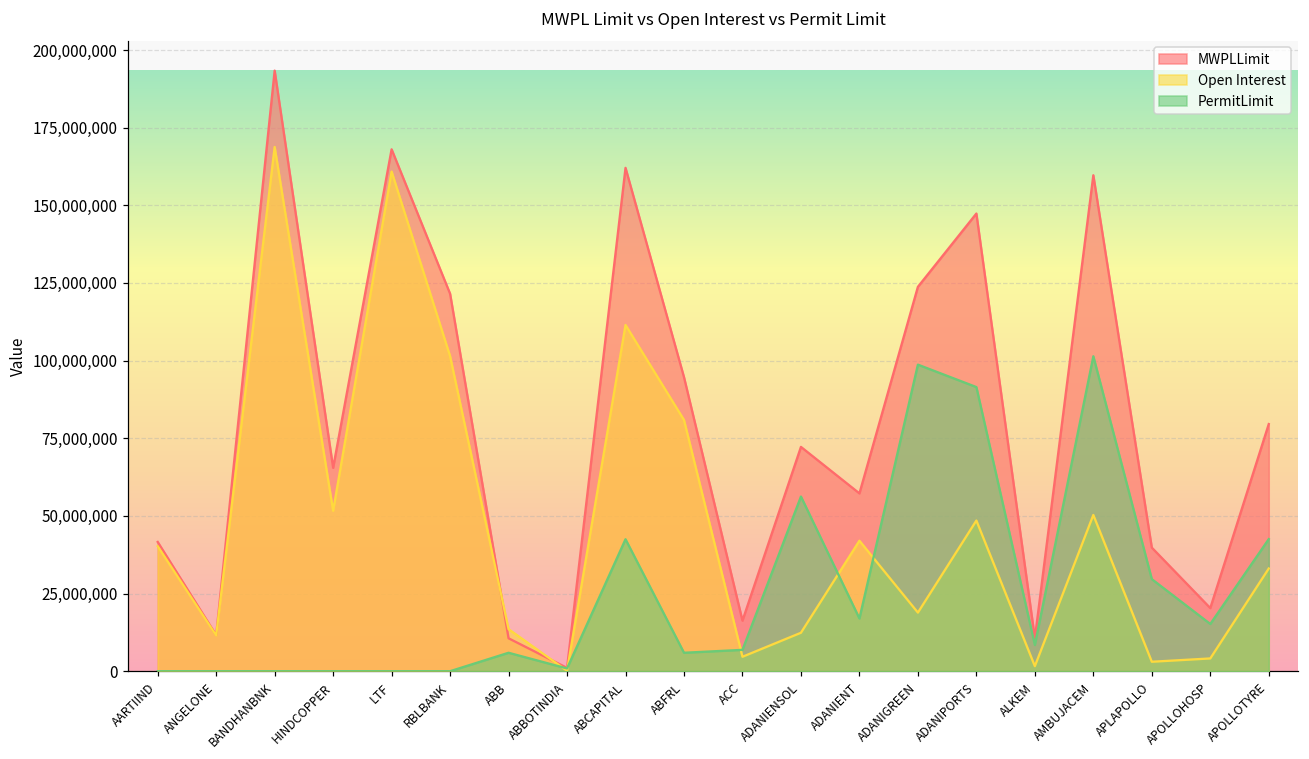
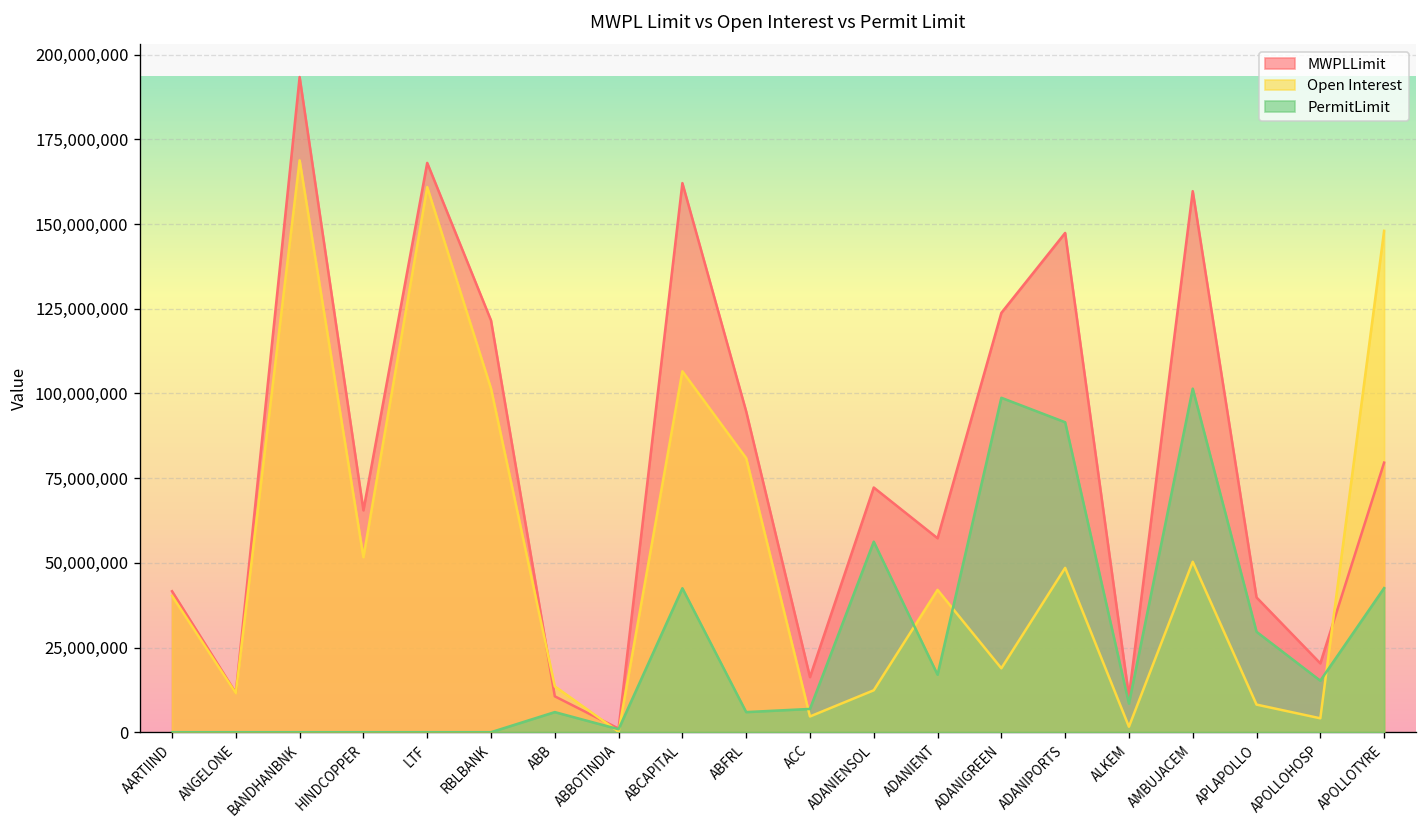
Open Interest, ABCAPITAL: 111,000,000 -> 107,000,000
Open Interest, APLAPOLLO: 3,000,000 -> 8,000,000
Open Interest, APOLLOTYRE: 33,000,000 -> 148,000,000
